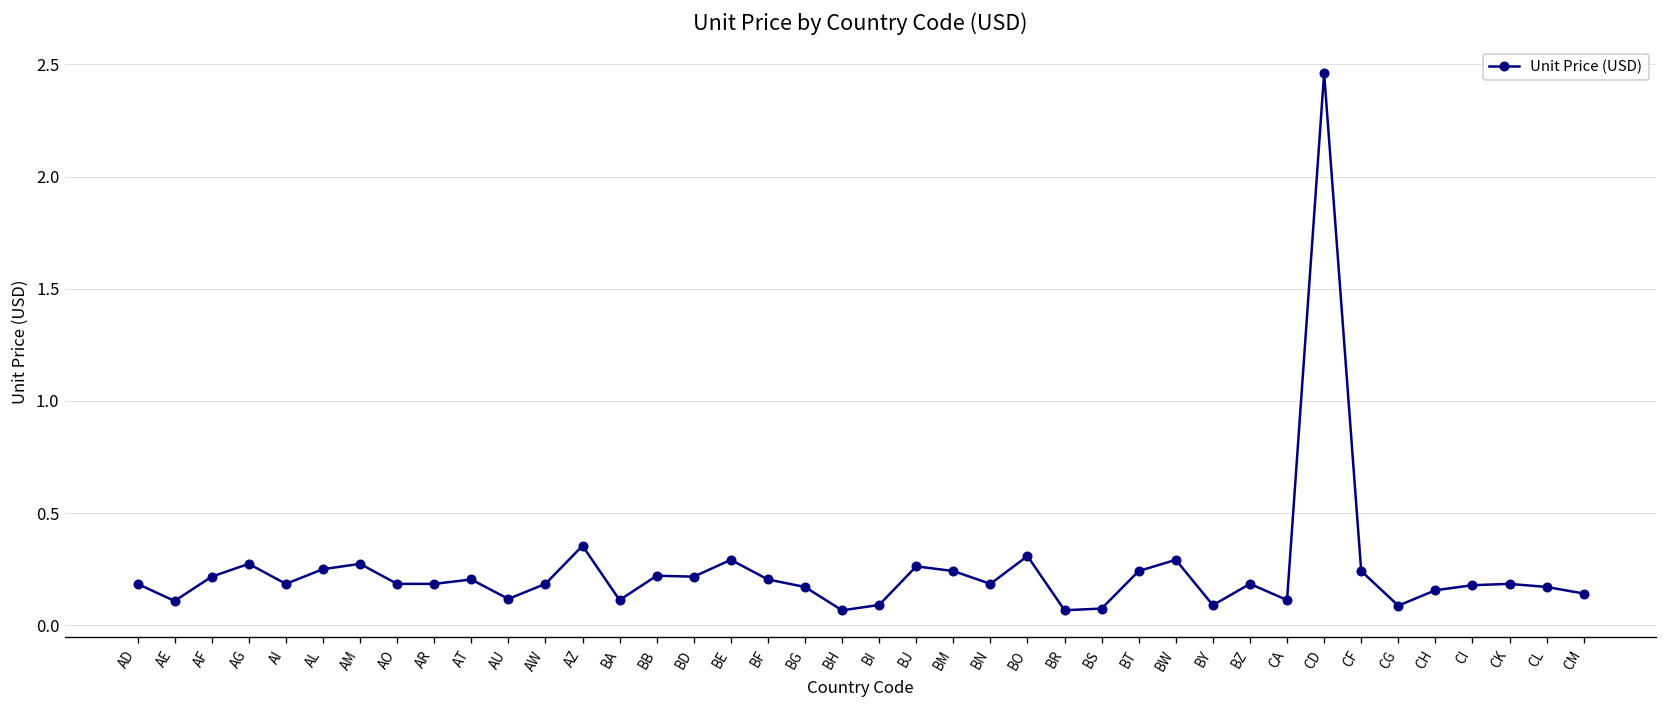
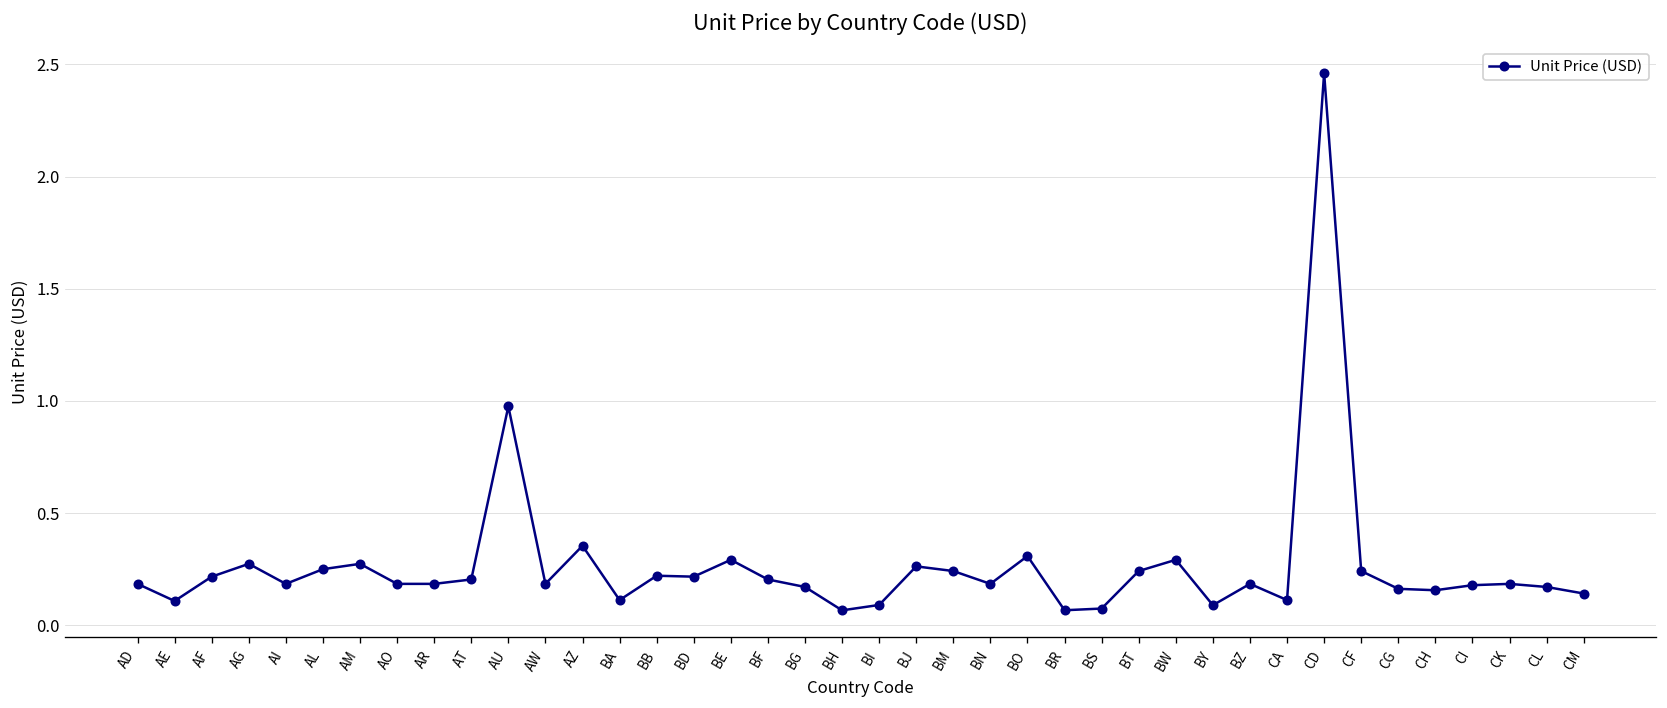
AU: 0.12 -> 0.98
CG: 0.09 -> 0.16
